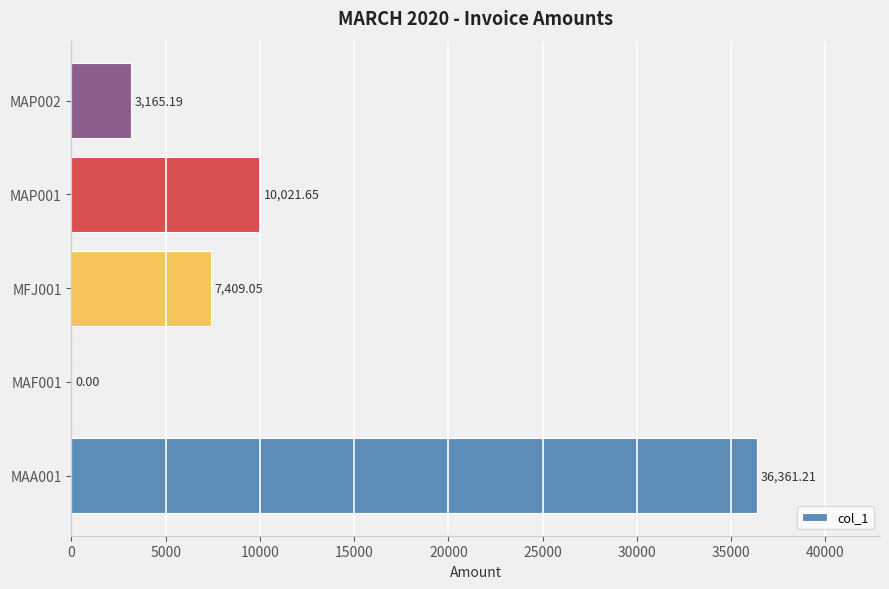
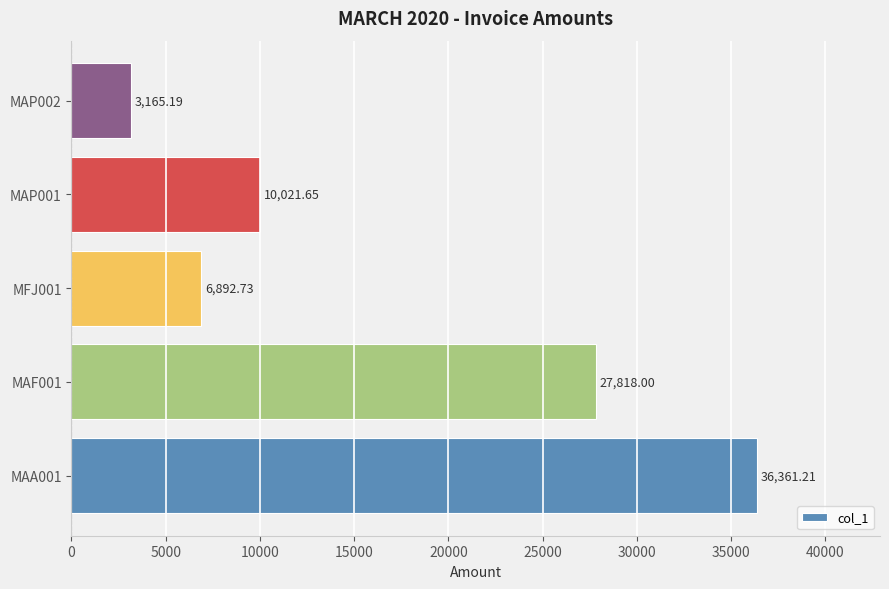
MFJ001: 7,409.05 -> 6,892.73
MAF001: 0.00 -> 27,818.00
